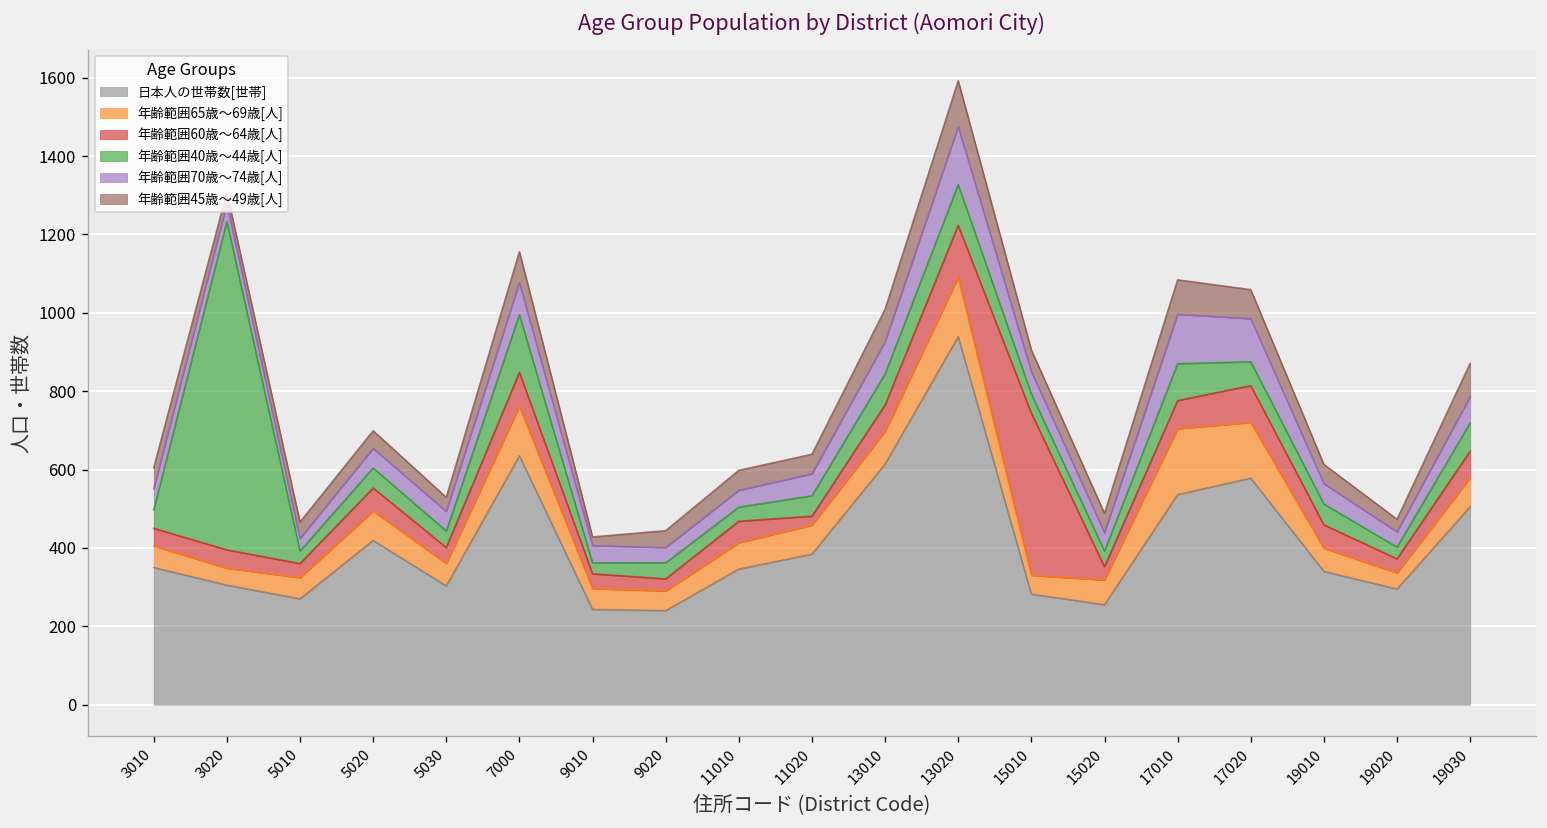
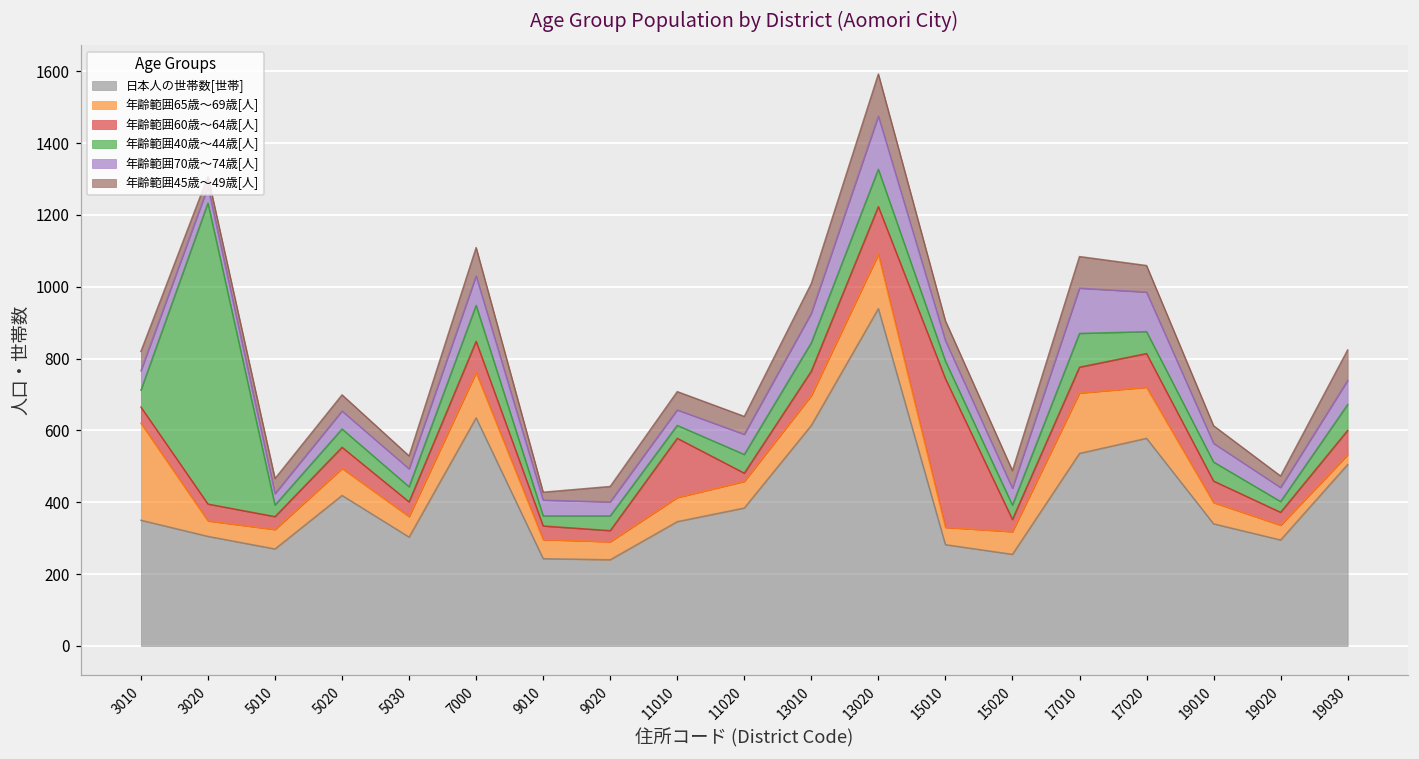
年齢範囲65歳～69歳[人], 3010: 60 -> 270
年齢範囲40歳～44歳[人], 7000: 150 -> 100
年齢範囲60歳～64歳[人], 11010: 60 -> 170
年齢範囲65歳～69歳[人], 19030: 70 -> 30
